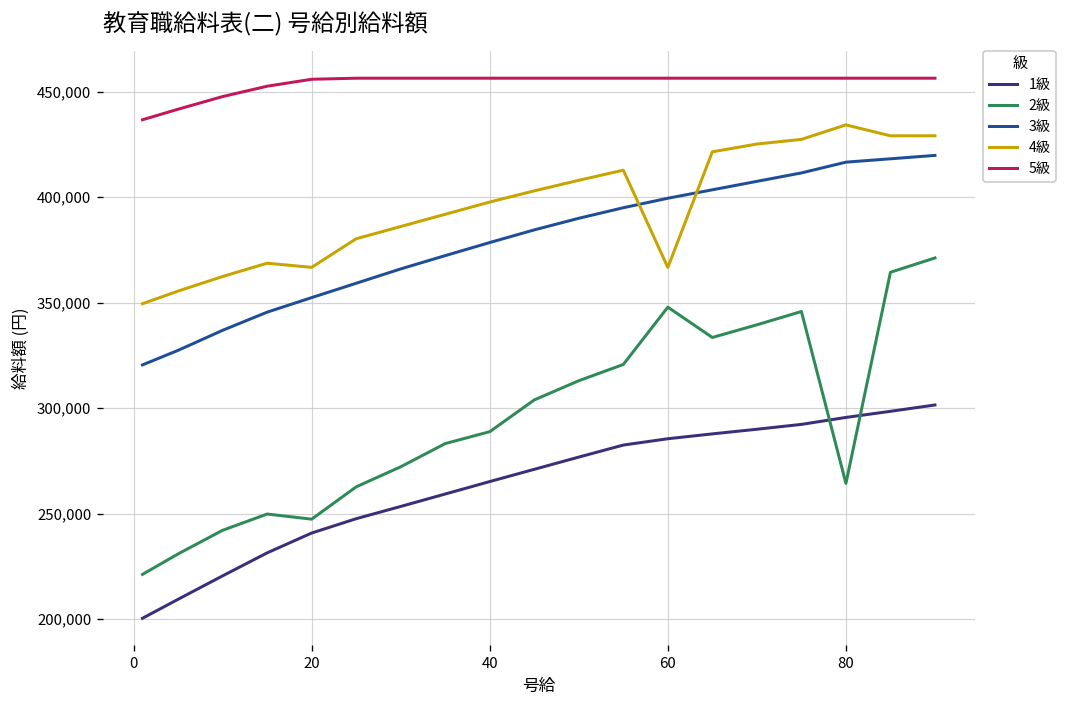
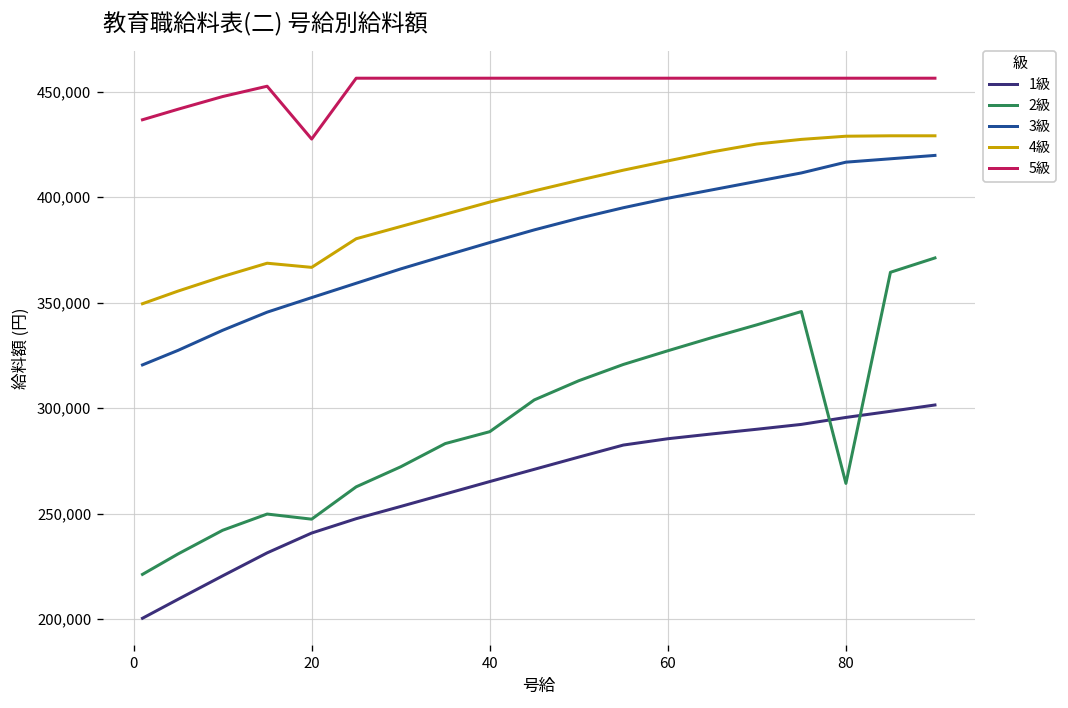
5級, 20: 456,000 -> 428,000
2級, 60: 348,000 -> 327,000
4級, 60: 367,000 -> 417,000
4級, 80: 434,000 -> 429,000
